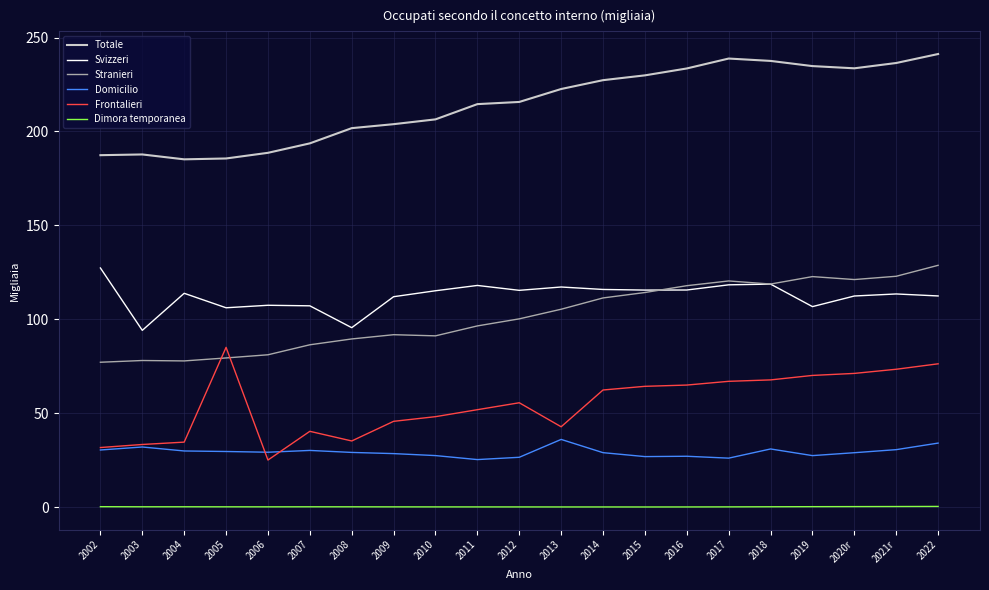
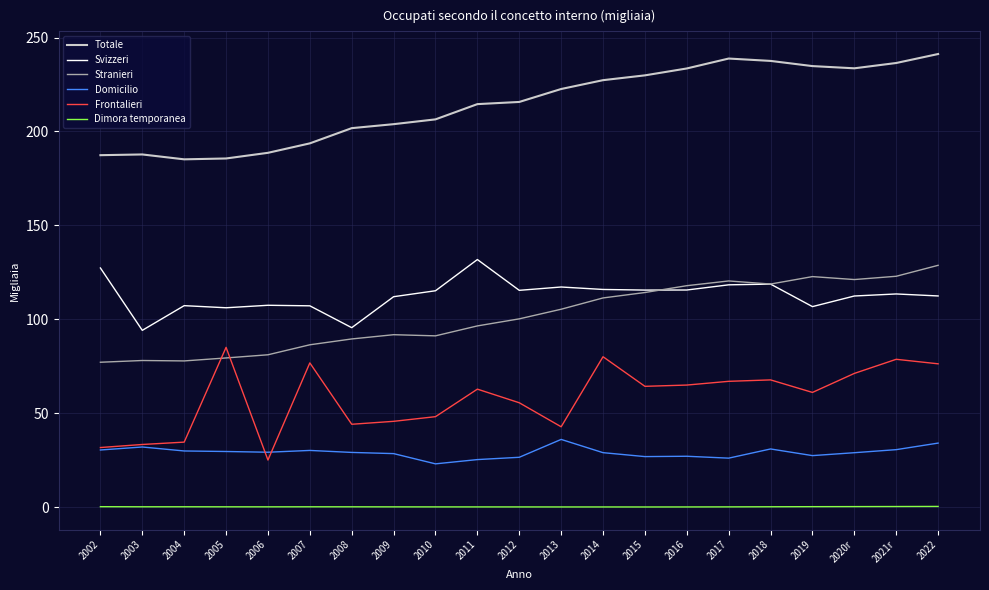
Svizzeri, 2004: 114 -> 107
Frontalieri, 2007: 40 -> 77
Frontalieri, 2008: 35 -> 44
Domicilio, 2010: 27 -> 23
Svizzeri, 2011: 118 -> 132
Frontalieri, 2011: 52 -> 63
Frontalieri, 2014: 62 -> 80
Frontalieri, 2019: 70 -> 61
Frontalieri, 2021r: 73 -> 79
